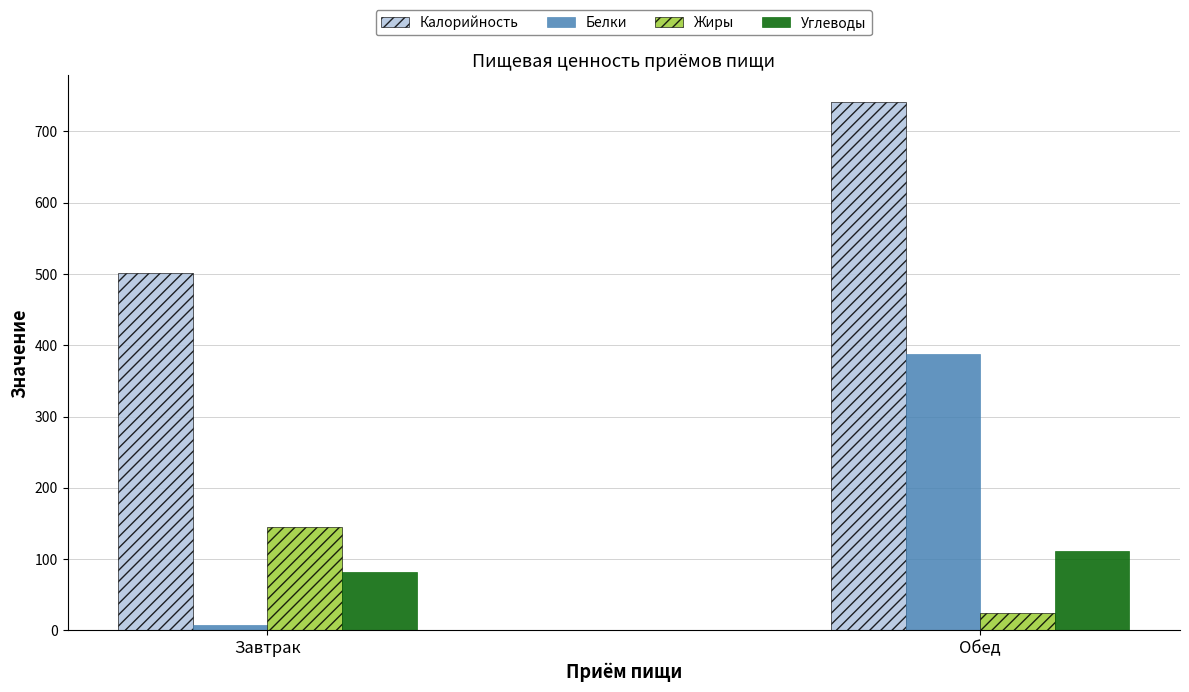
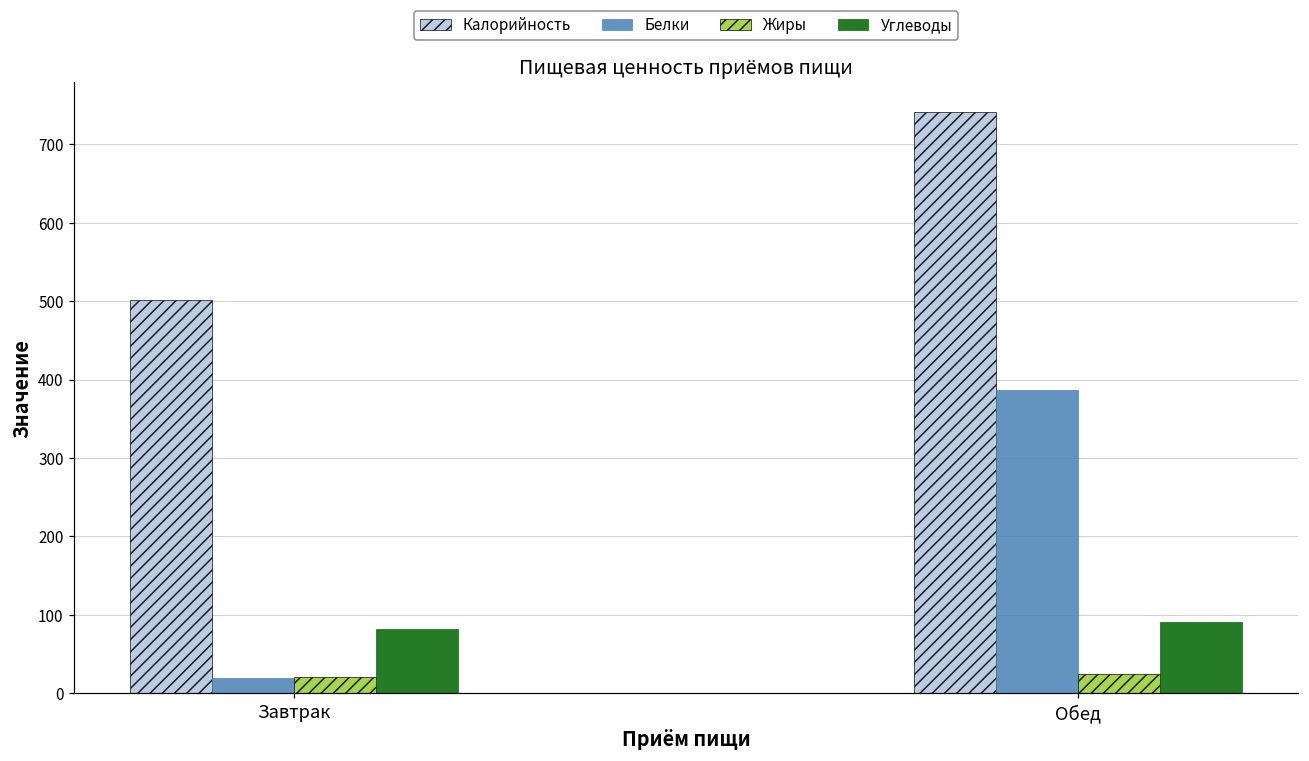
Белки, Завтрак: 10 -> 20
Жиры, Завтрак: 140 -> 20
Углеводы, Обед: 110 -> 90
